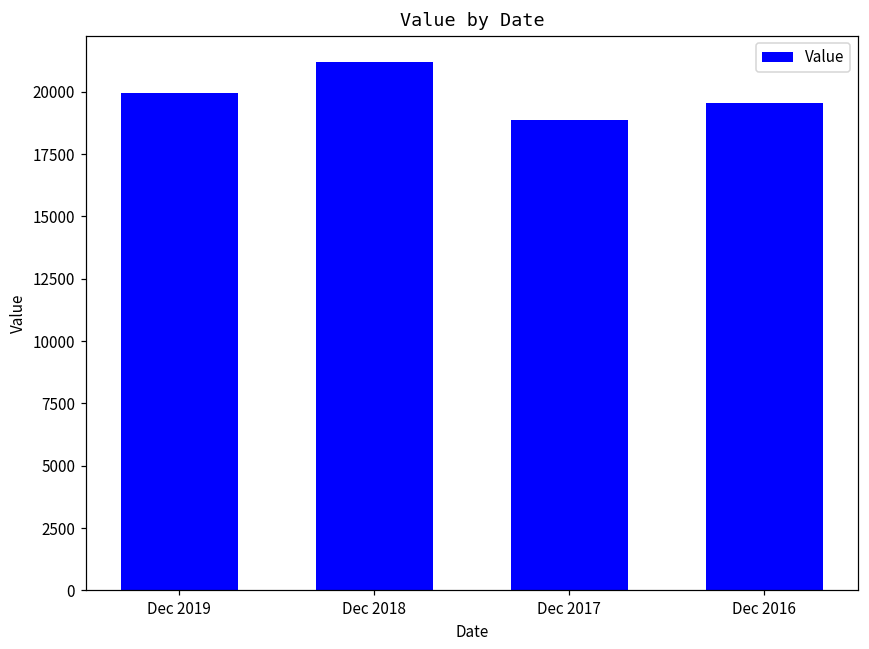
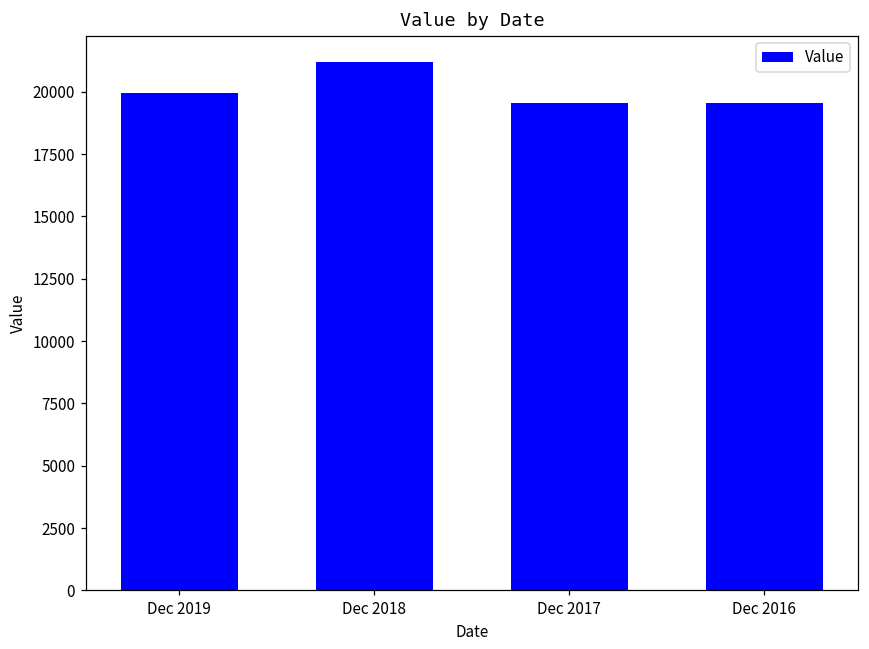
Dec 2017: 18900 -> 19600
